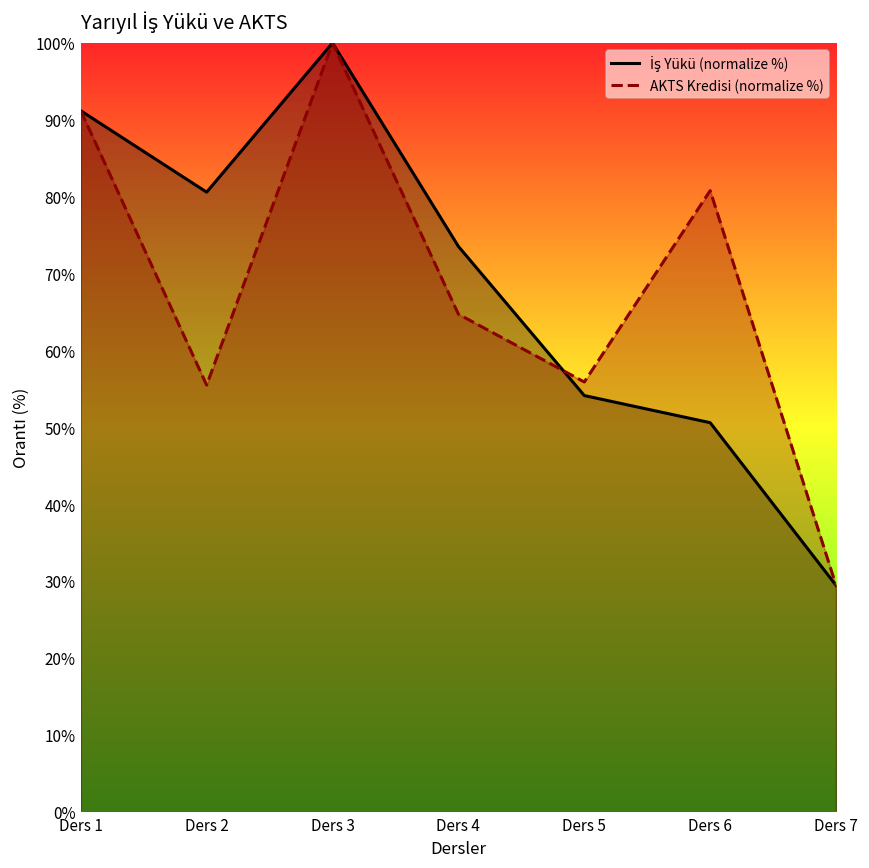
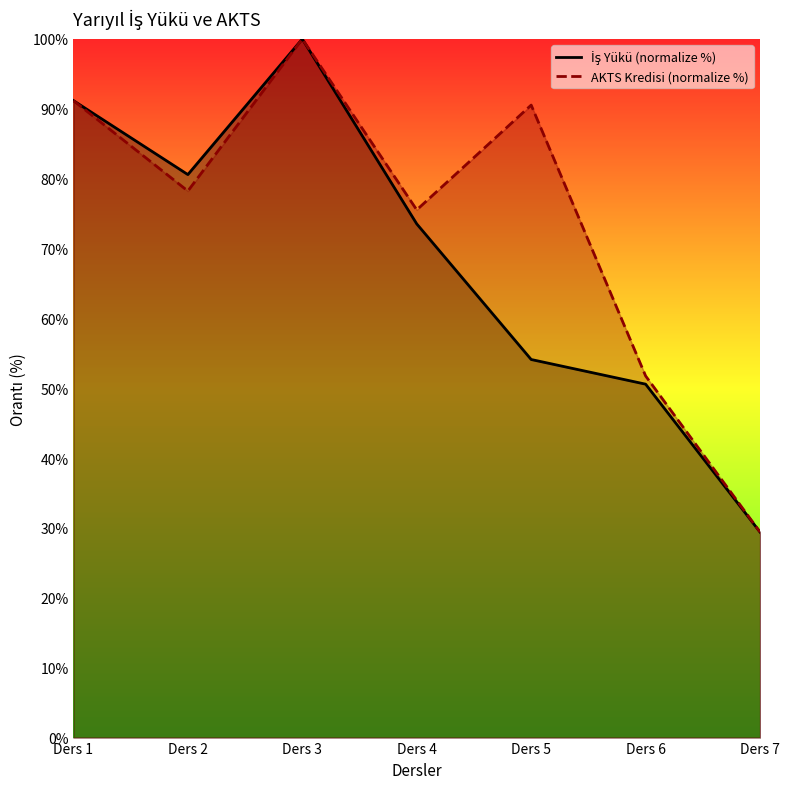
AKTS Kredisi (normalize %), Ders 2: 55% -> 78%
AKTS Kredisi (normalize %), Ders 4: 65% -> 76%
AKTS Kredisi (normalize %), Ders 5: 56% -> 91%
AKTS Kredisi (normalize %), Ders 6: 81% -> 52%
